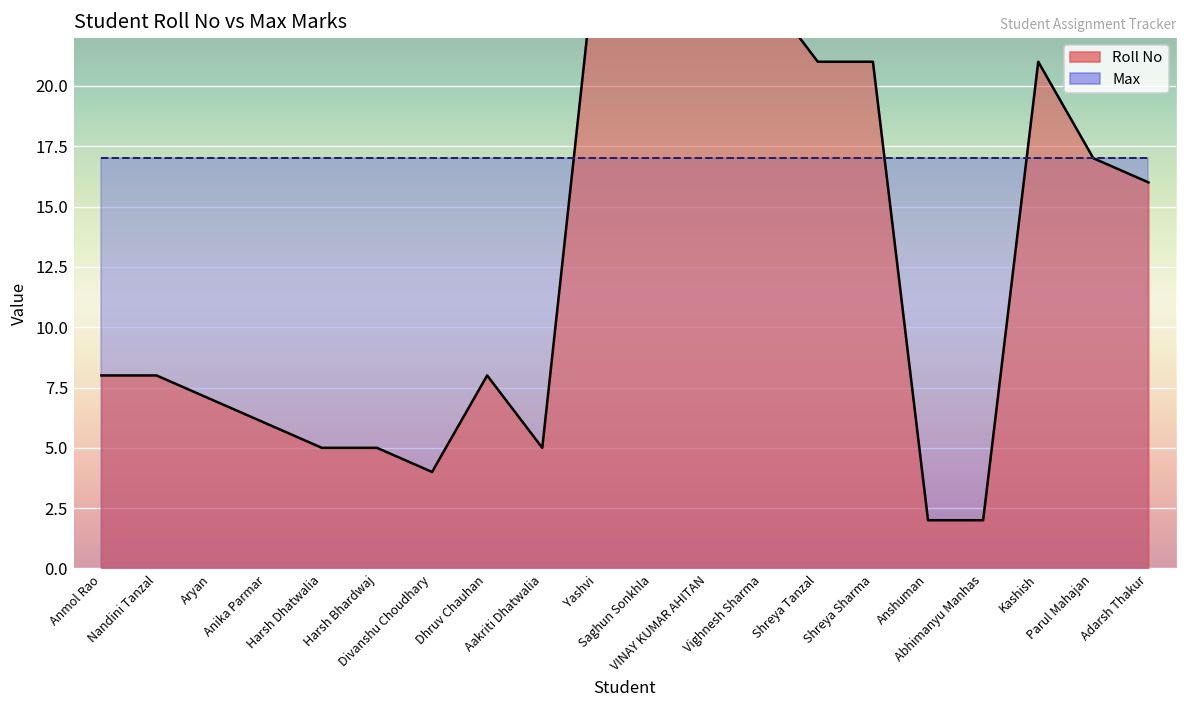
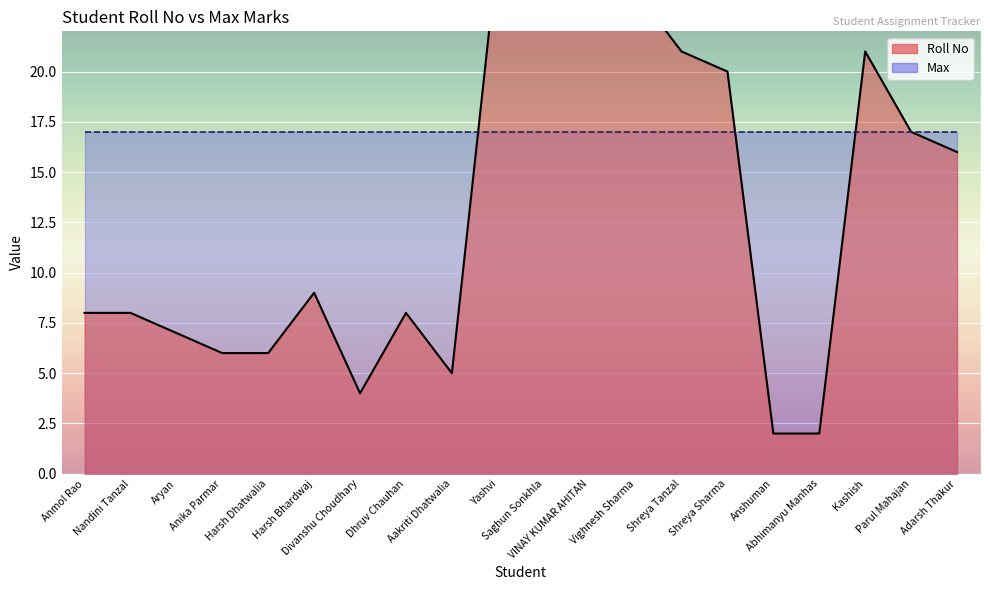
Roll No, Harsh Dhatwalia: 5 -> 6
Roll No, Harsh Bhardwaj: 5 -> 9
Roll No, Shreya Sharma: 21 -> 20
